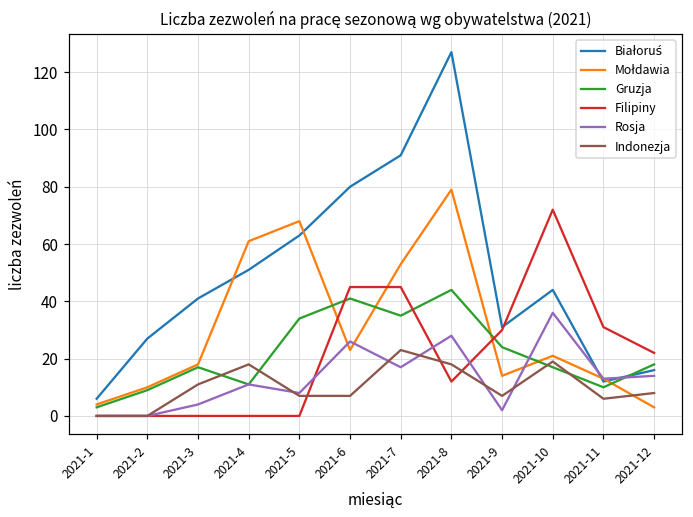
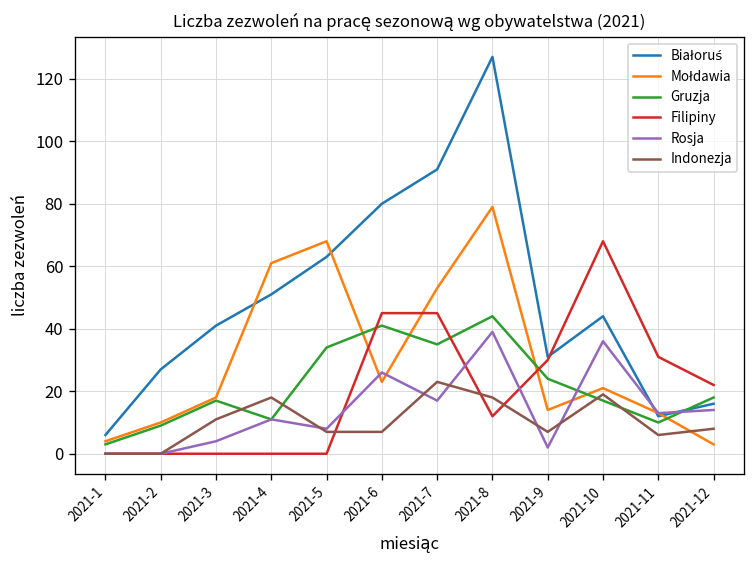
Rosja, 2021-8: 28 -> 39
Filipiny, 2021-10: 72 -> 68
